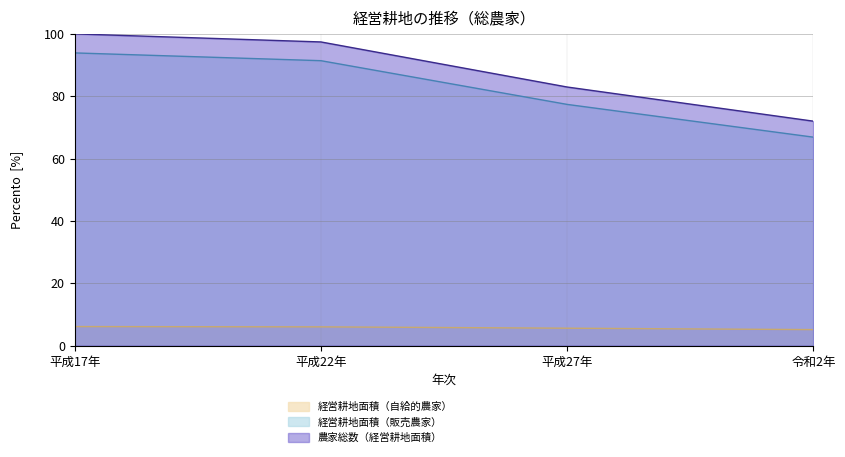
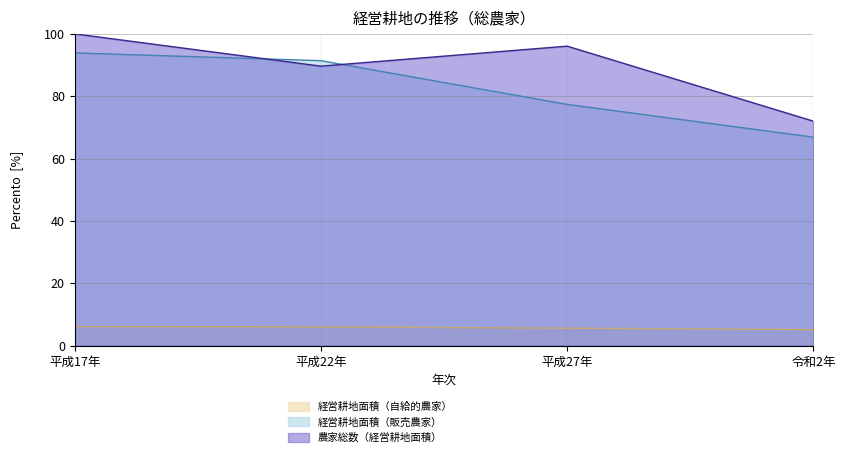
農家総数（経営耕地面積）, 平成22年: 97 -> 90
農家総数（経営耕地面積）, 平成27年: 83 -> 96
